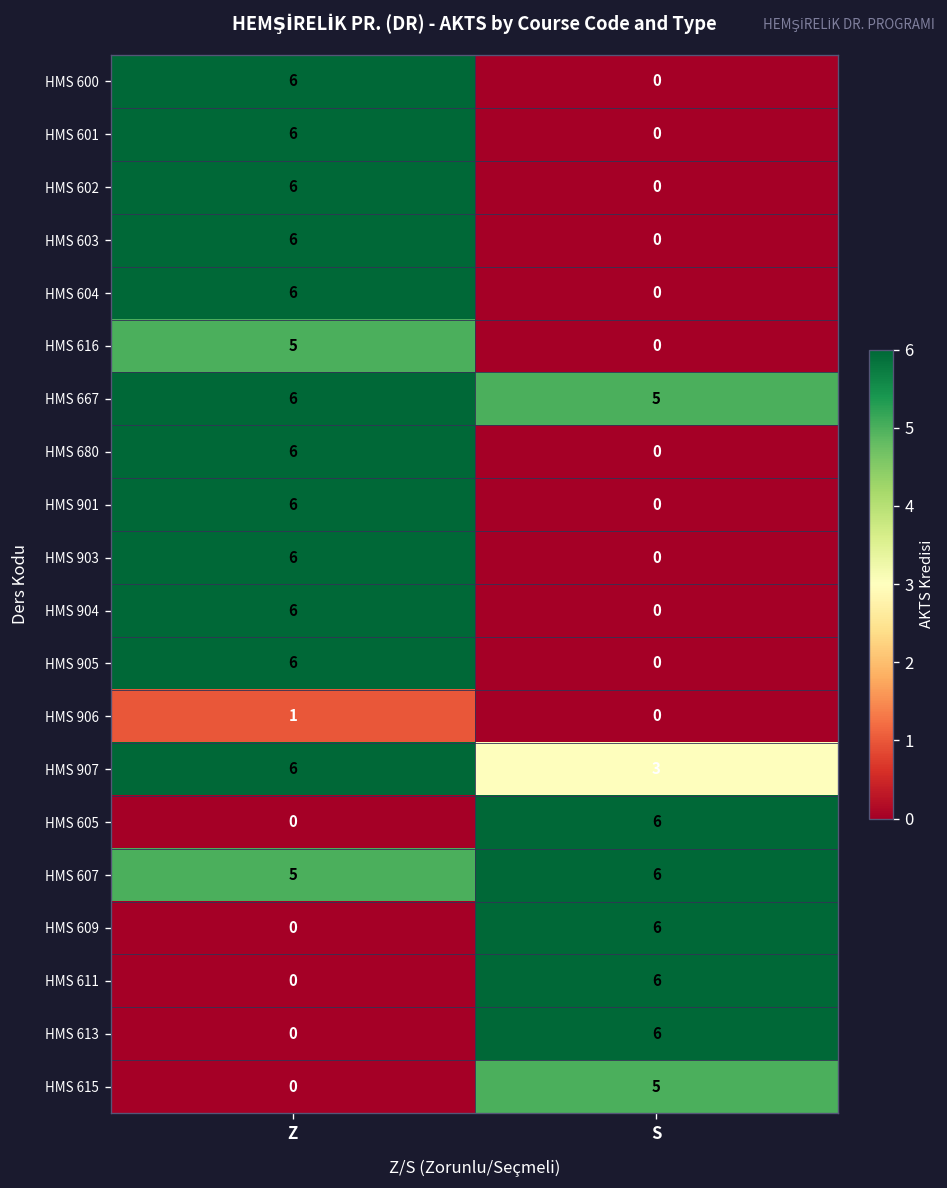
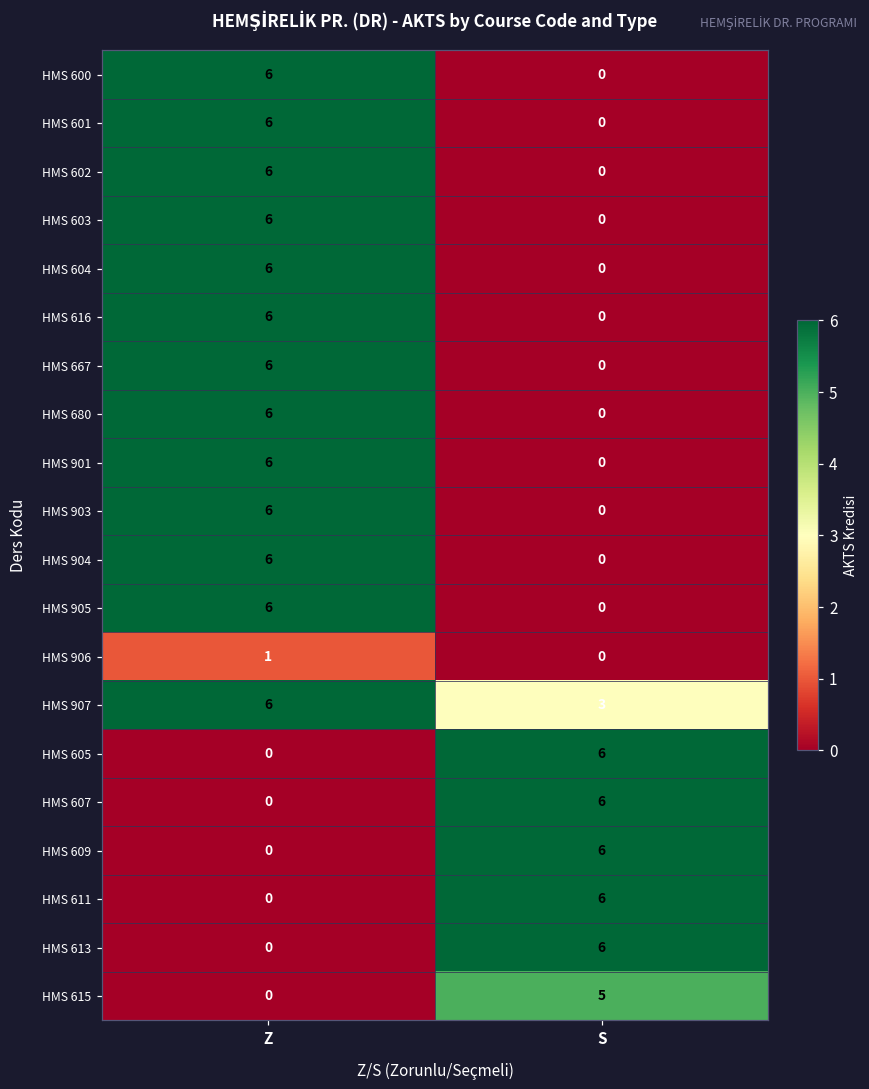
HMS 616, Z: 5 -> 6
HMS 667, S: 5 -> 0
HMS 607, Z: 5 -> 0
